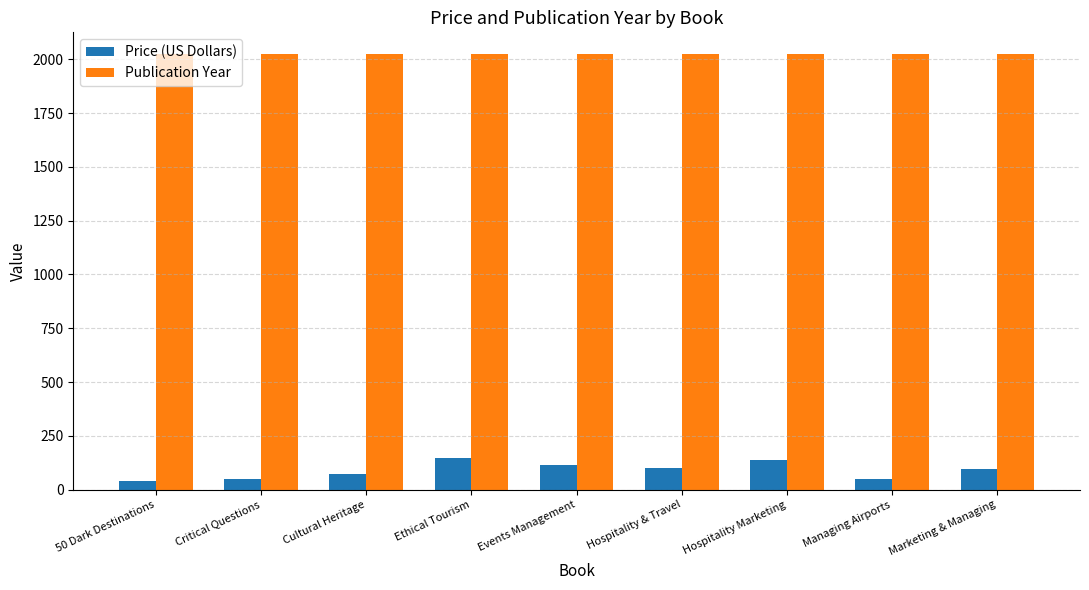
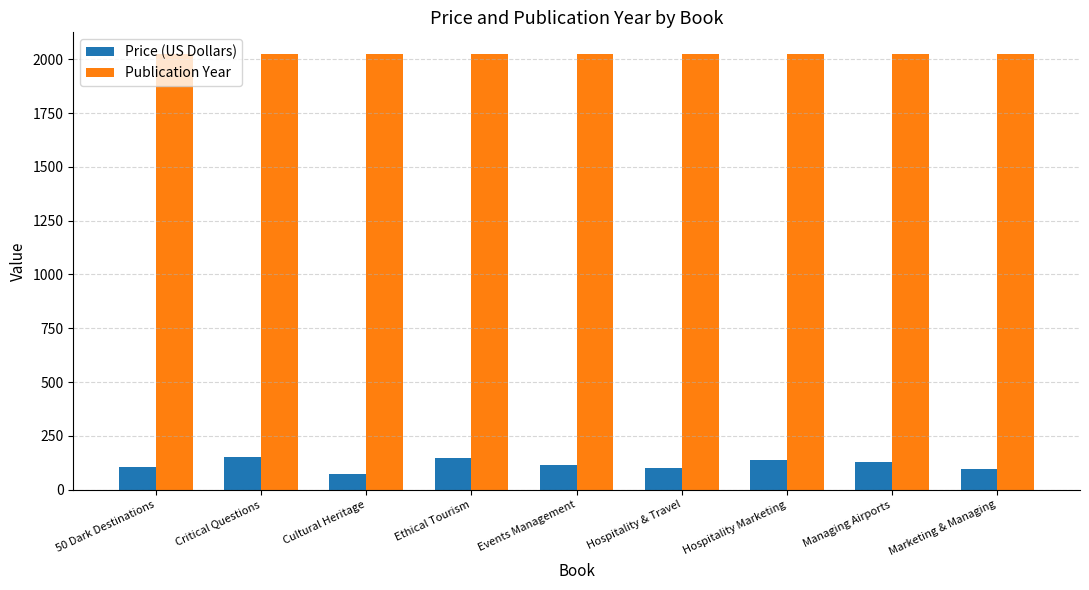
Price (US Dollars), 50 Dark Destinations: 40 -> 100
Price (US Dollars), Critical Questions: 50 -> 150
Price (US Dollars), Managing Airports: 50 -> 130
